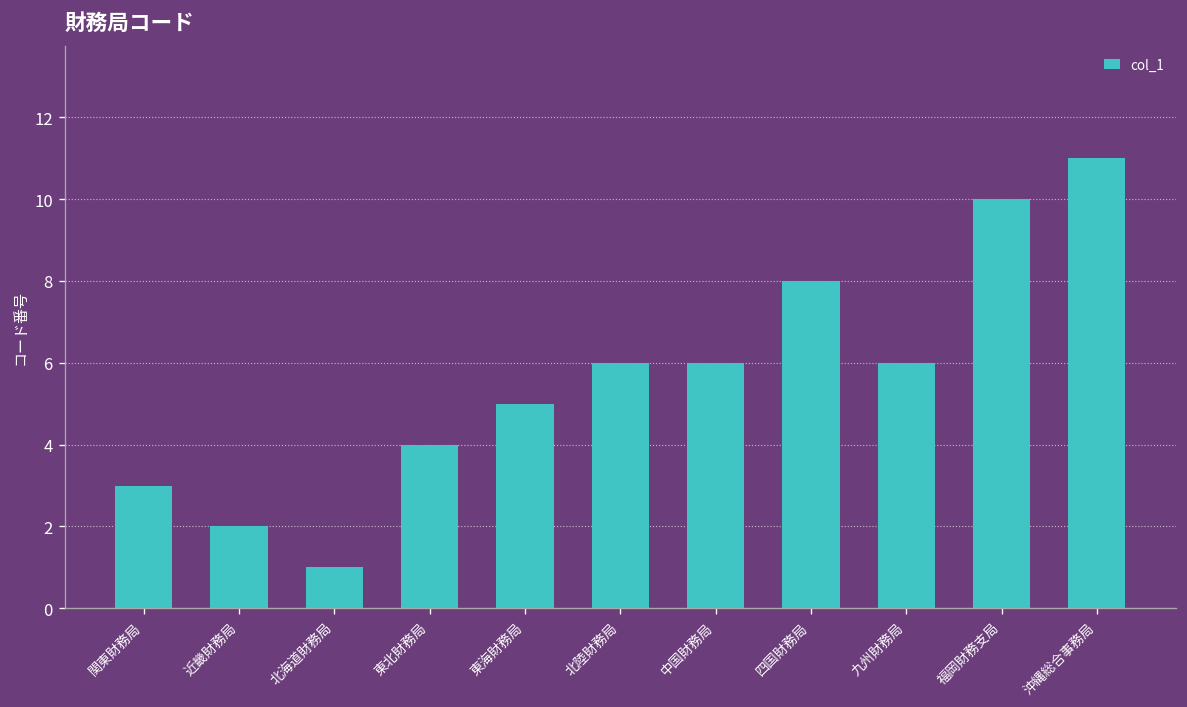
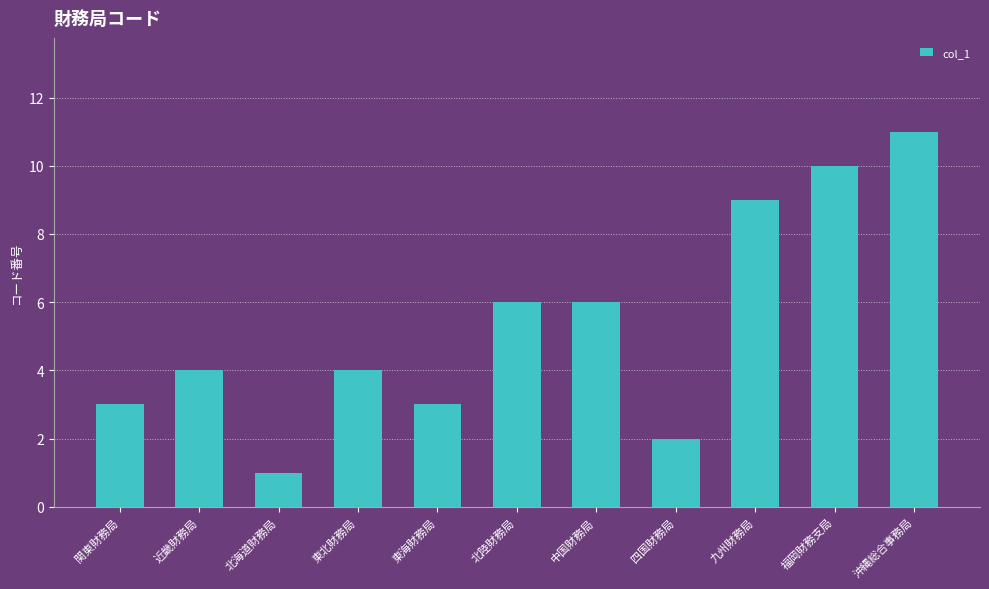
近畿財務局: 2 -> 4
東海財務局: 5 -> 3
四国財務局: 8 -> 2
九州財務局: 6 -> 9
